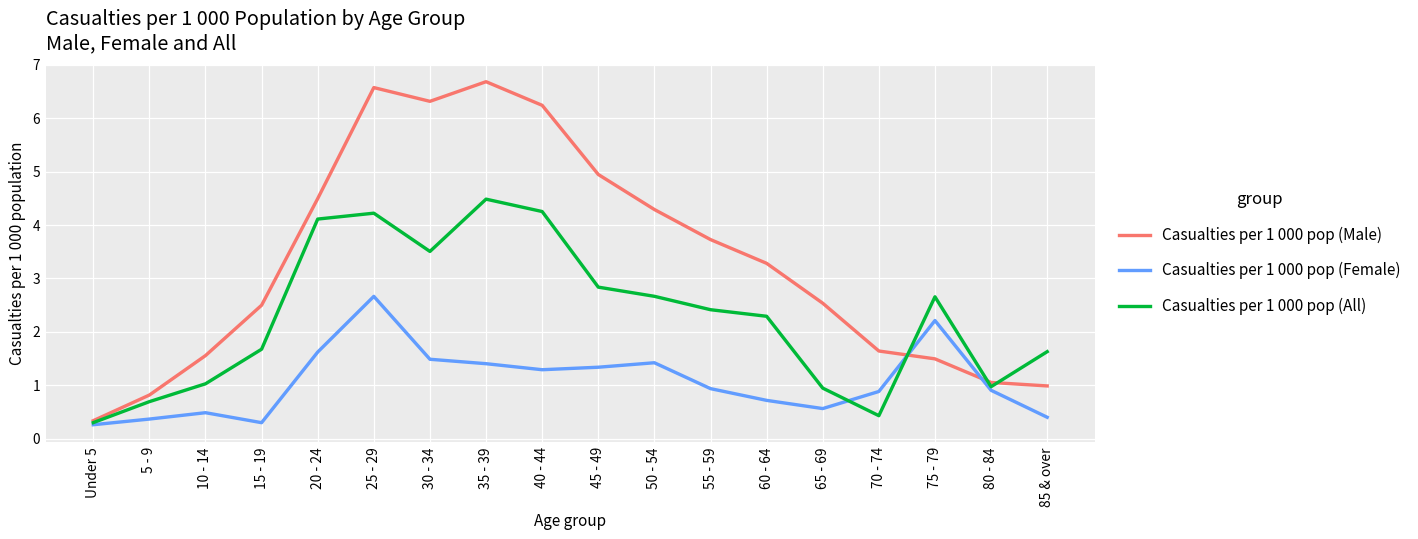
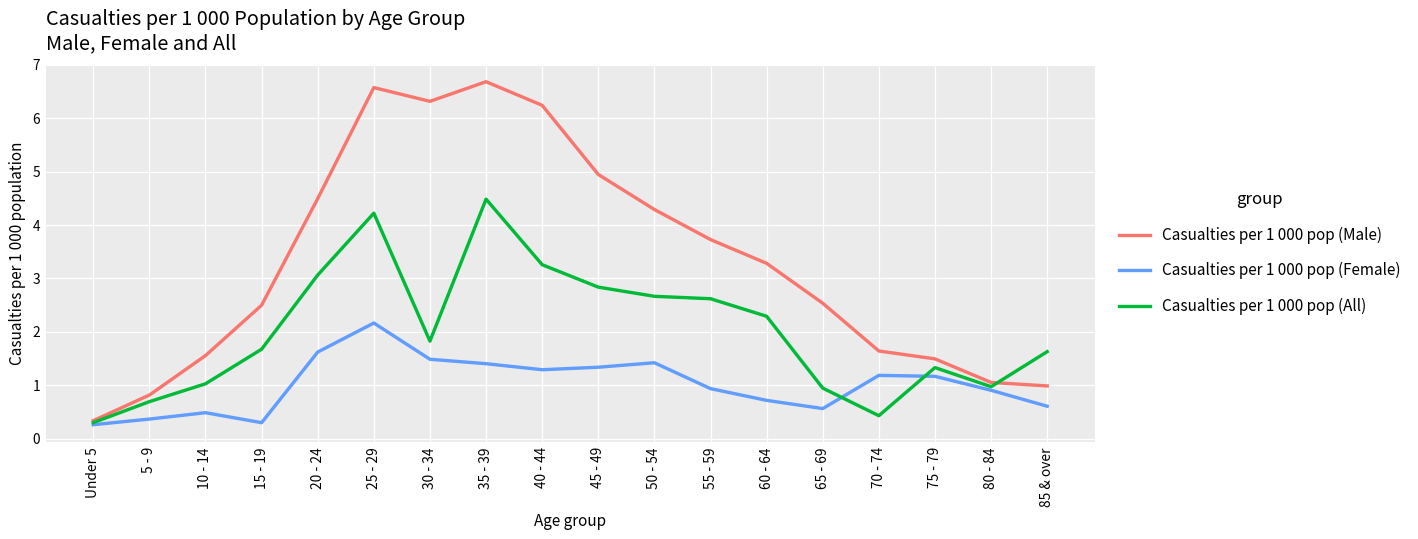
Casualties per 1 000 pop (All), 20 - 24: 4.1 -> 3.1
Casualties per 1 000 pop (Female), 25 - 29: 2.7 -> 2.2
Casualties per 1 000 pop (All), 30 - 34: 3.5 -> 1.8
Casualties per 1 000 pop (All), 40 - 44: 4.3 -> 3.3
Casualties per 1 000 pop (All), 55 - 59: 2.4 -> 2.6
Casualties per 1 000 pop (Female), 70 - 74: 0.9 -> 1.2
Casualties per 1 000 pop (Female), 75 - 79: 2.2 -> 1.2
Casualties per 1 000 pop (All), 75 - 79: 2.7 -> 1.3
Casualties per 1 000 pop (Female), 85 & over: 0.4 -> 0.6
